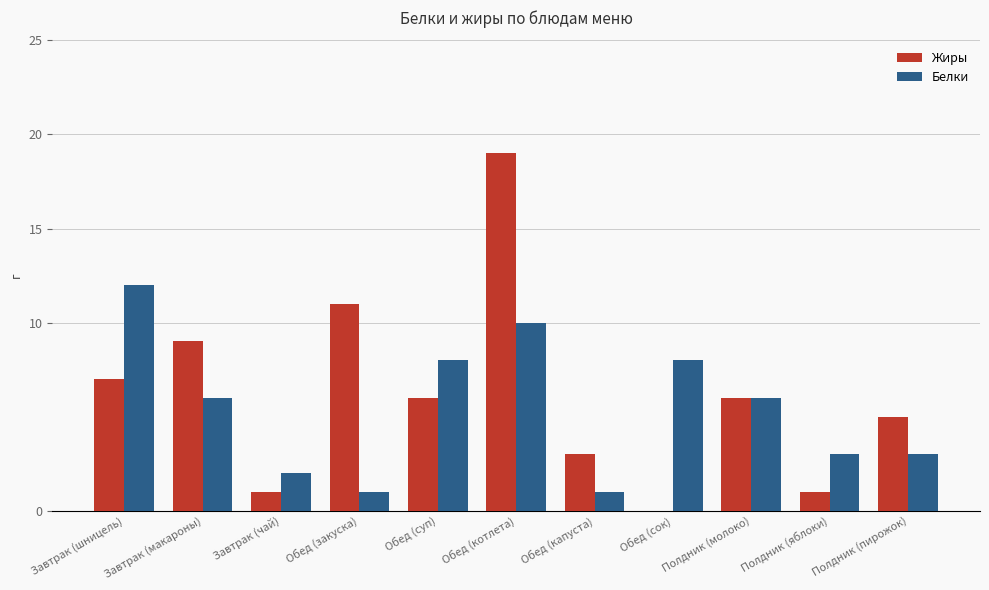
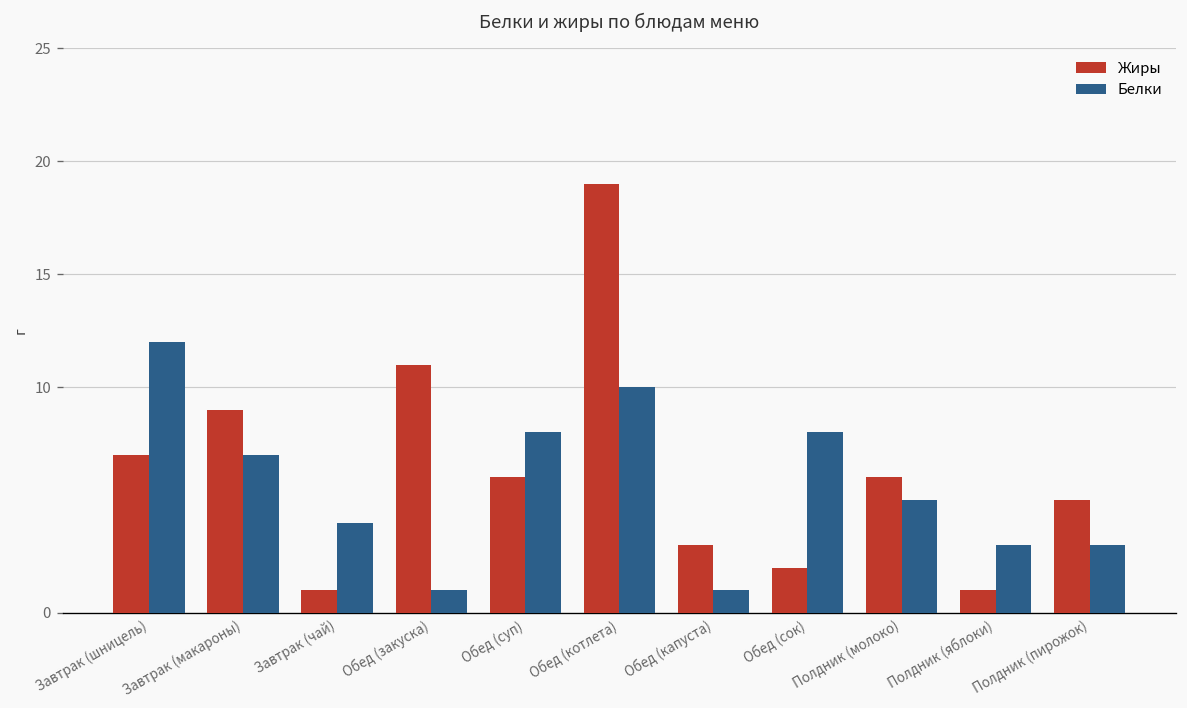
Белки, Завтрак (макароны): 6 -> 7
Белки, Завтрак (чай): 2 -> 4
Жиры, Обед (сок): 0 -> 2
Белки, Полдник (молоко): 6 -> 5
